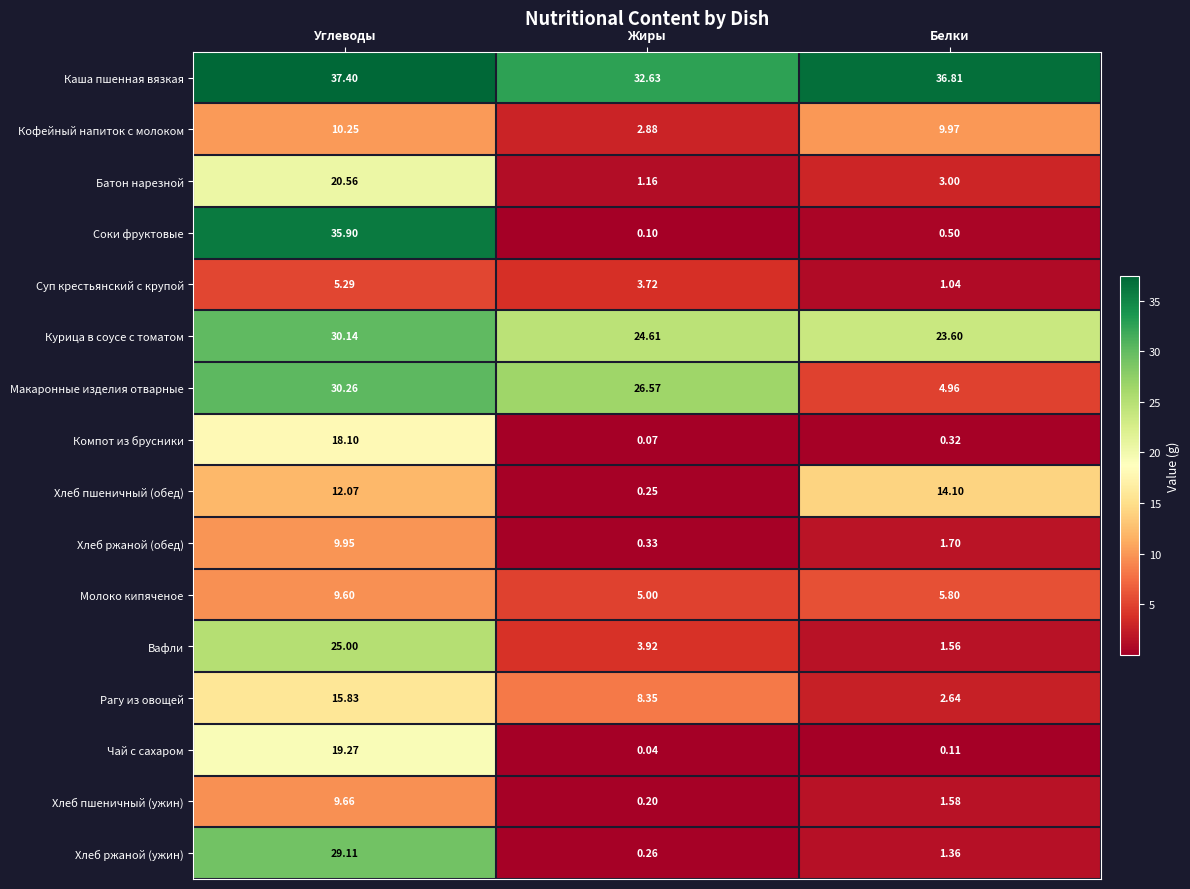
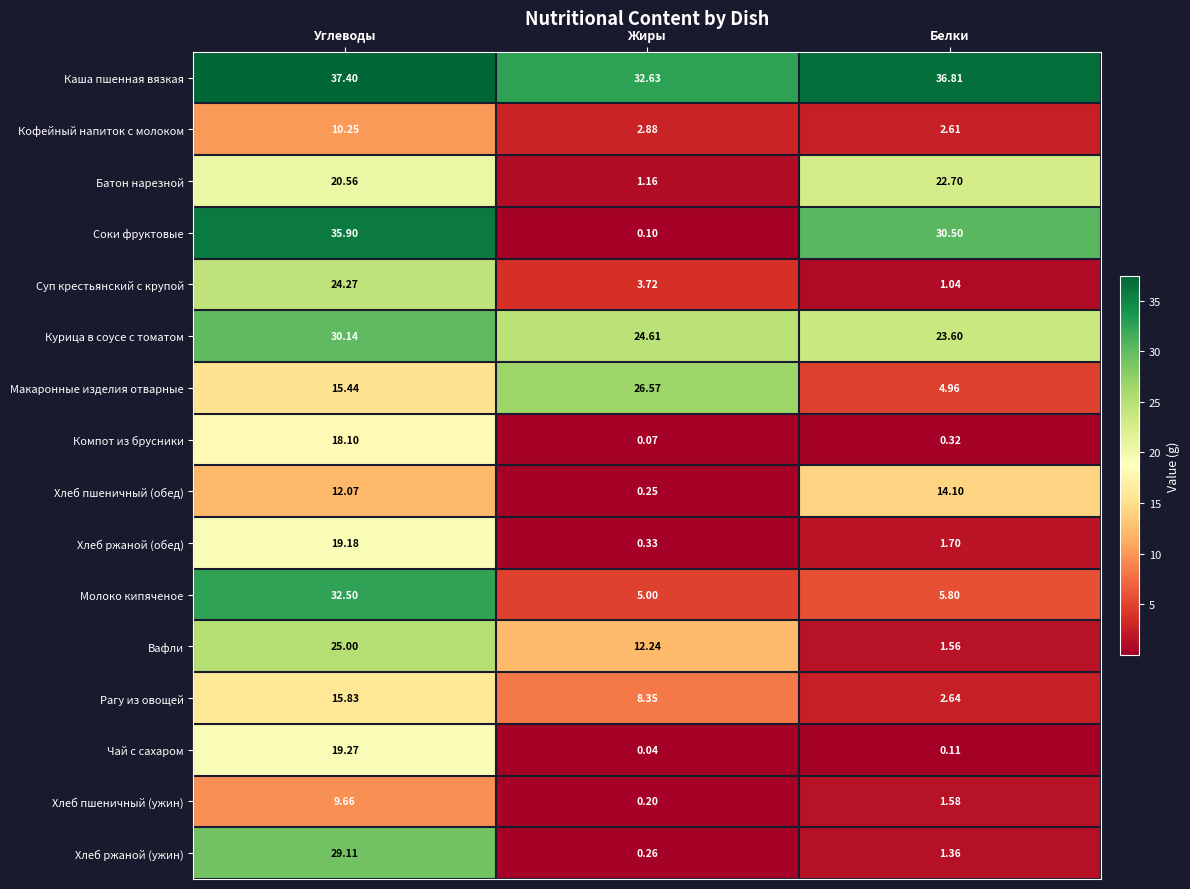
Кофейный напиток с молоком, Белки: 9.97 -> 2.61
Батон нарезной, Белки: 3.00 -> 22.70
Соки фруктовые, Белки: 0.50 -> 30.50
Суп крестьянский с крупой, Углеводы: 5.29 -> 24.27
Макаронные изделия отварные, Углеводы: 30.26 -> 15.44
Хлеб ржаной (обед), Углеводы: 9.95 -> 19.18
Молоко кипяченое, Углеводы: 9.60 -> 32.50
Вафли, Жиры: 3.92 -> 12.24
